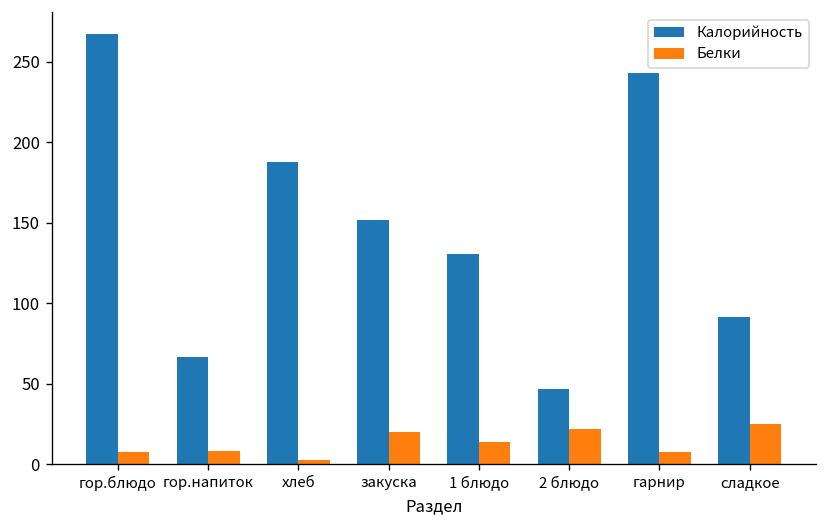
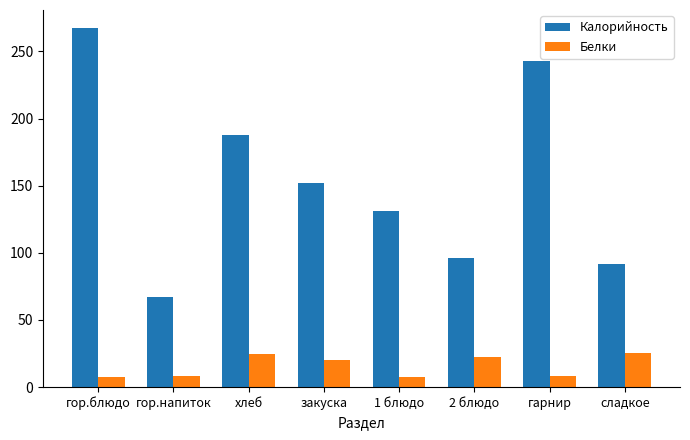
Белки, хлеб: 3 -> 25
Белки, 1 блюдо: 14 -> 7
Калорийность, 2 блюдо: 47 -> 96
